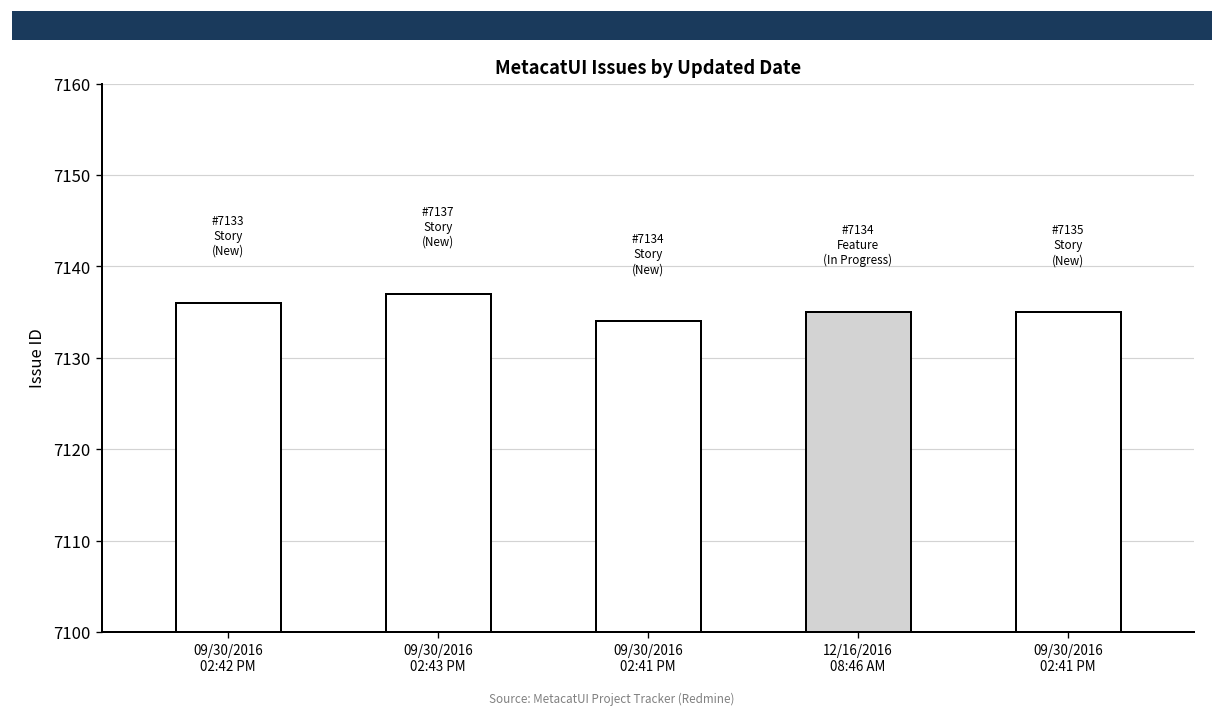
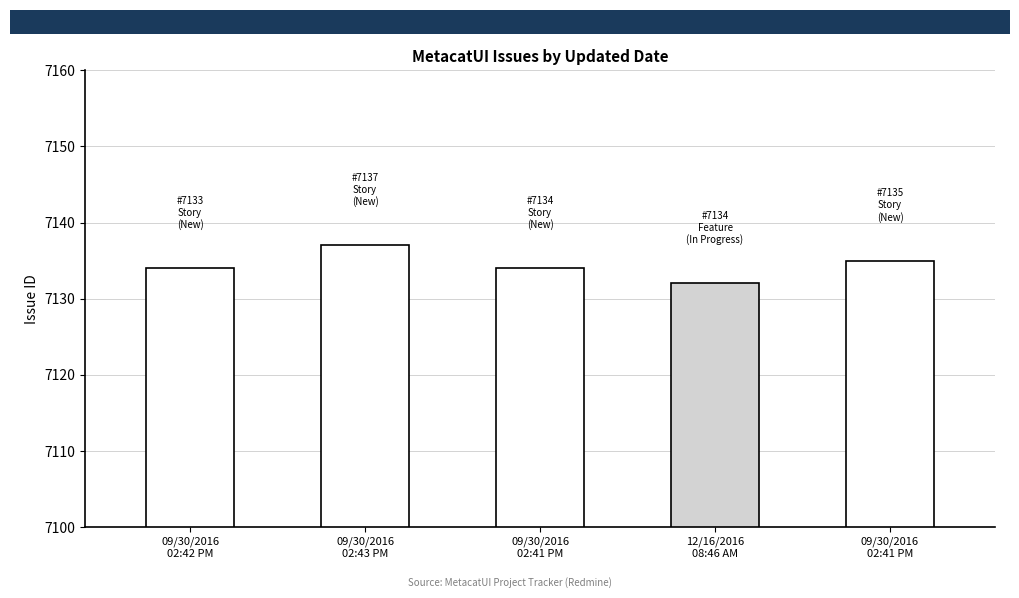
09/30/2016 02:42 PM: 7136 -> 7134
12/16/2016 08:46 AM: 7135 -> 7132
